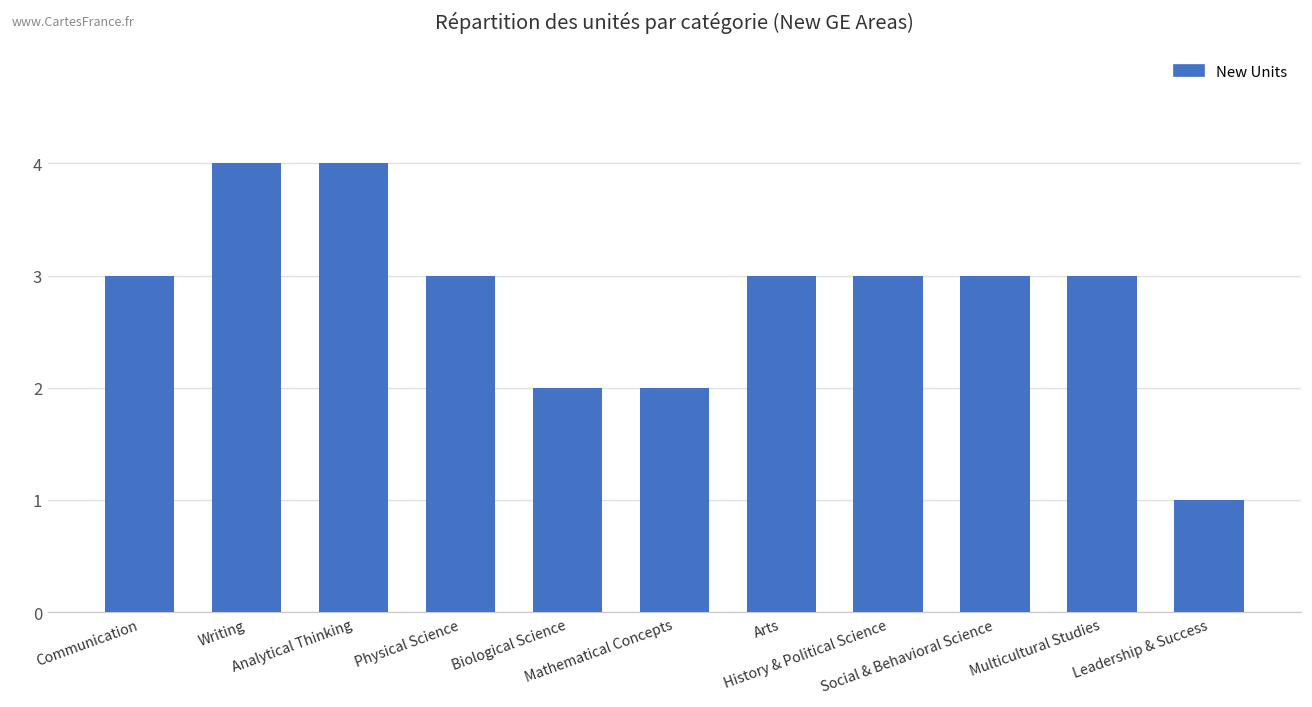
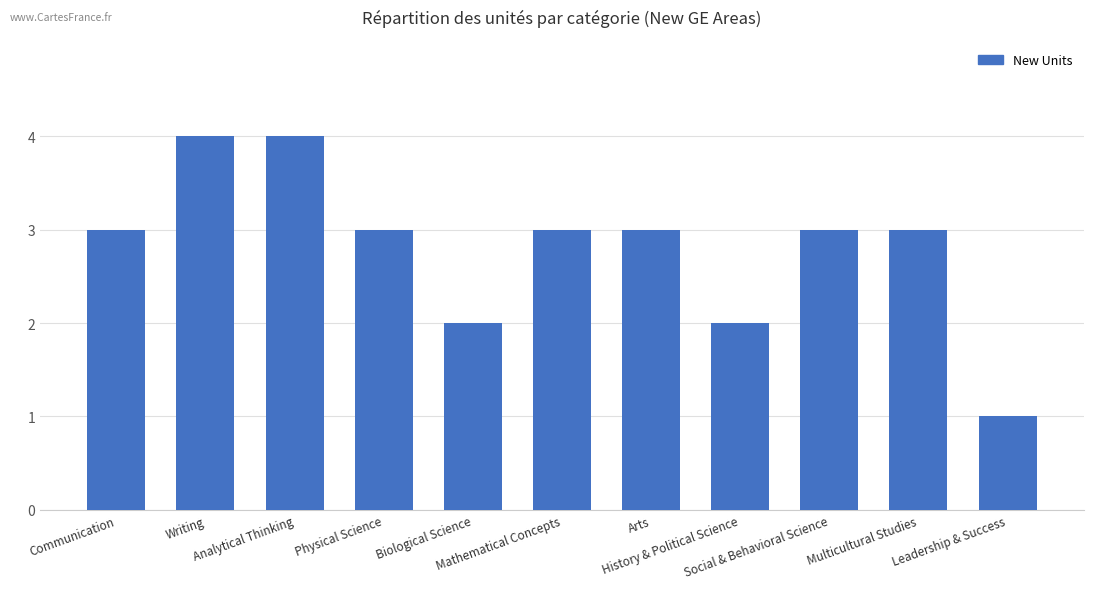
Mathematical Concepts: 2 -> 3
History & Political Science: 3 -> 2
